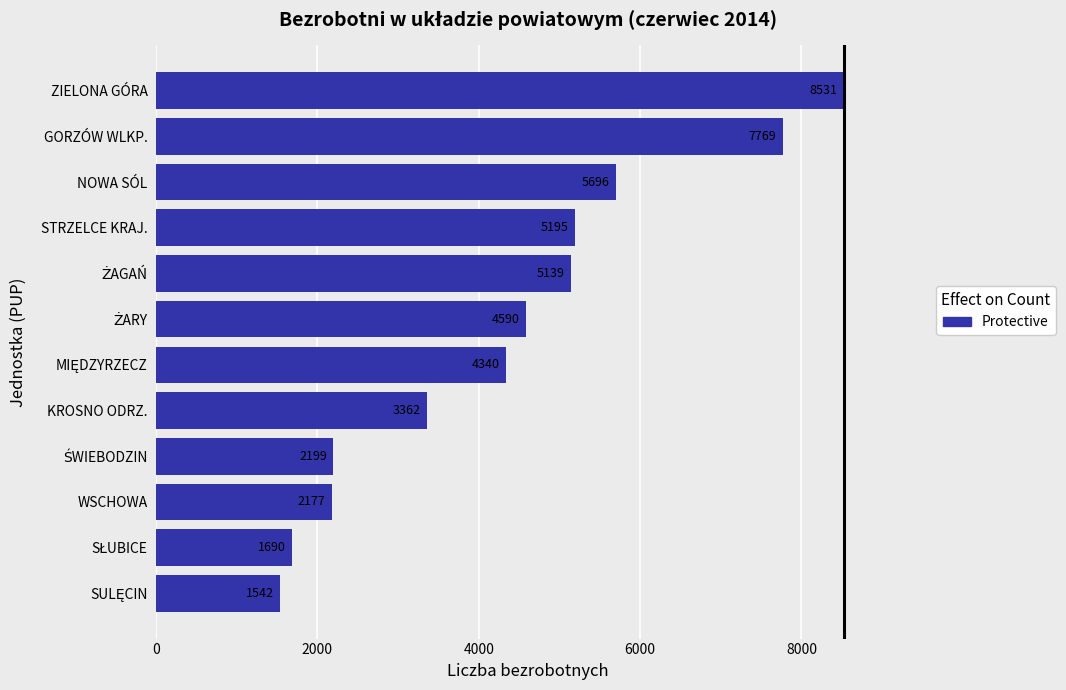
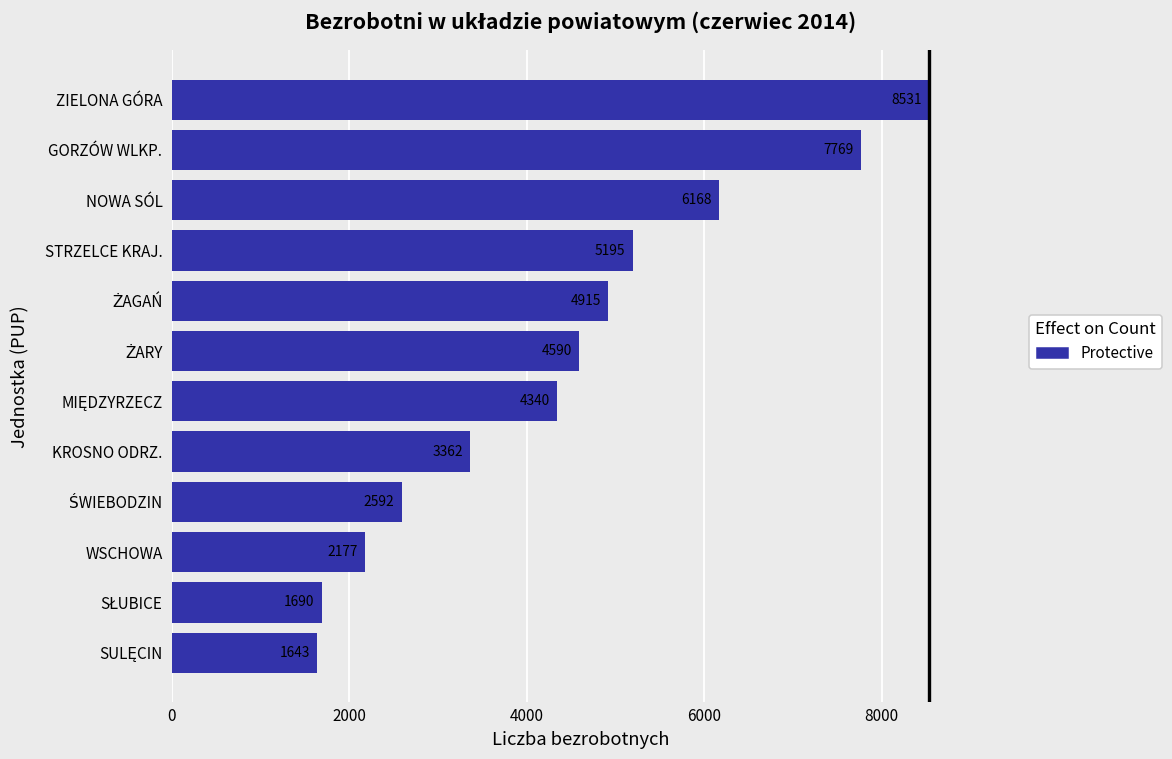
NOWA SÓL: 5696 -> 6168
ŻAGAŃ: 5139 -> 4915
ŚWIEBODZIN: 2199 -> 2592
SULĘCIN: 1542 -> 1643
